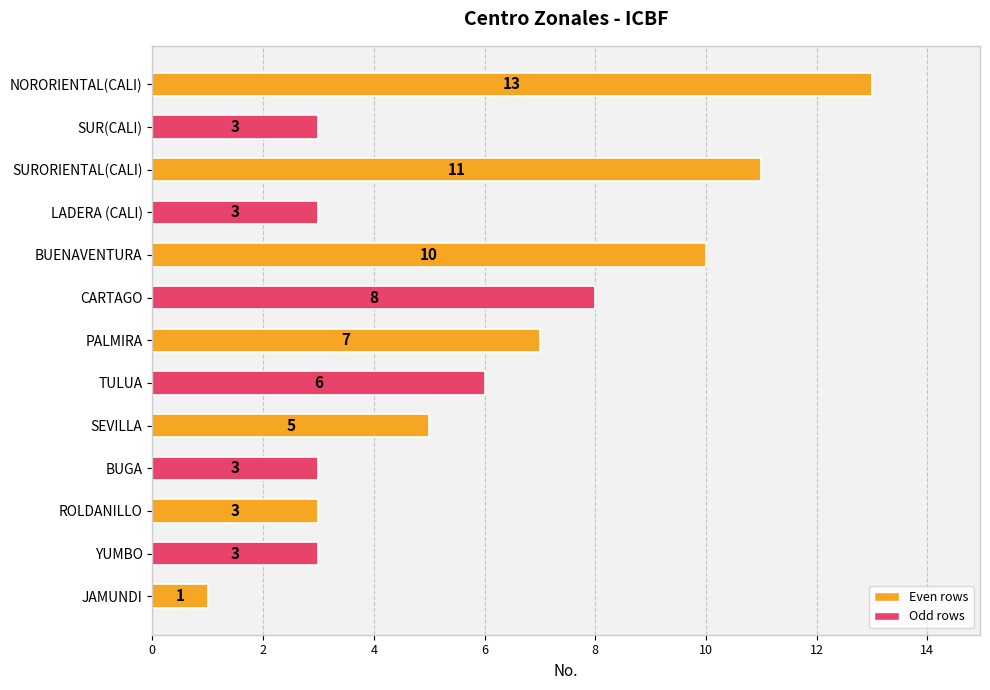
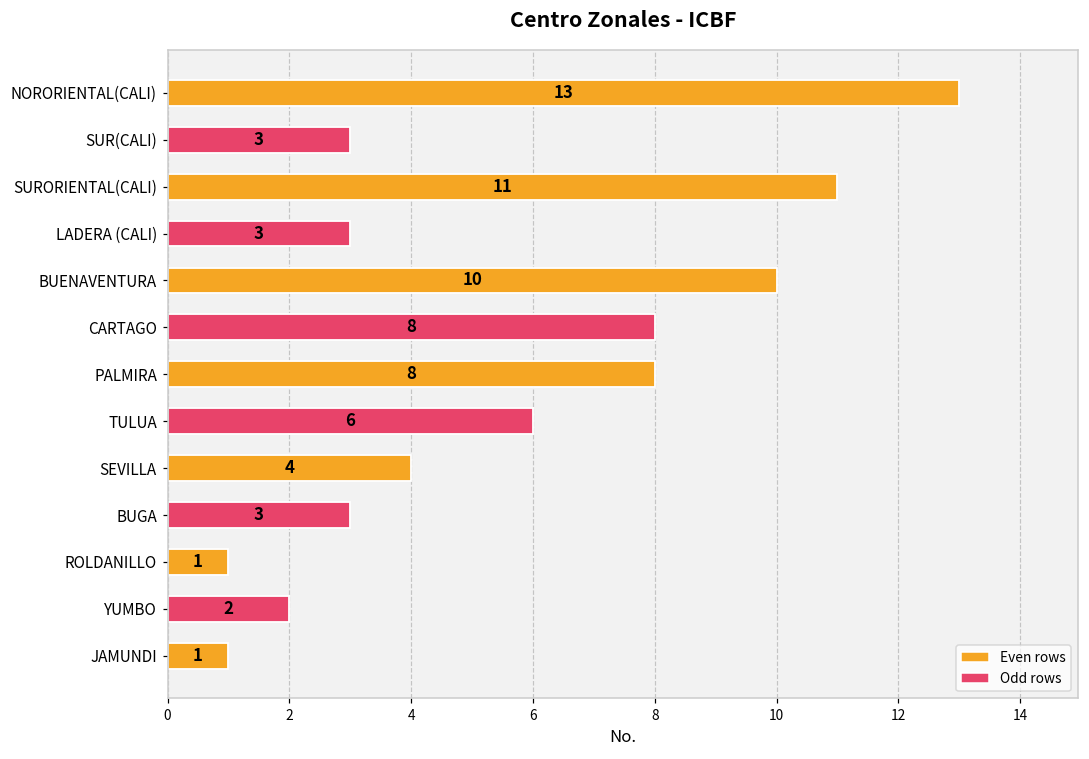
PALMIRA: 7 -> 8
SEVILLA: 5 -> 4
ROLDANILLO: 3 -> 1
YUMBO: 3 -> 2
